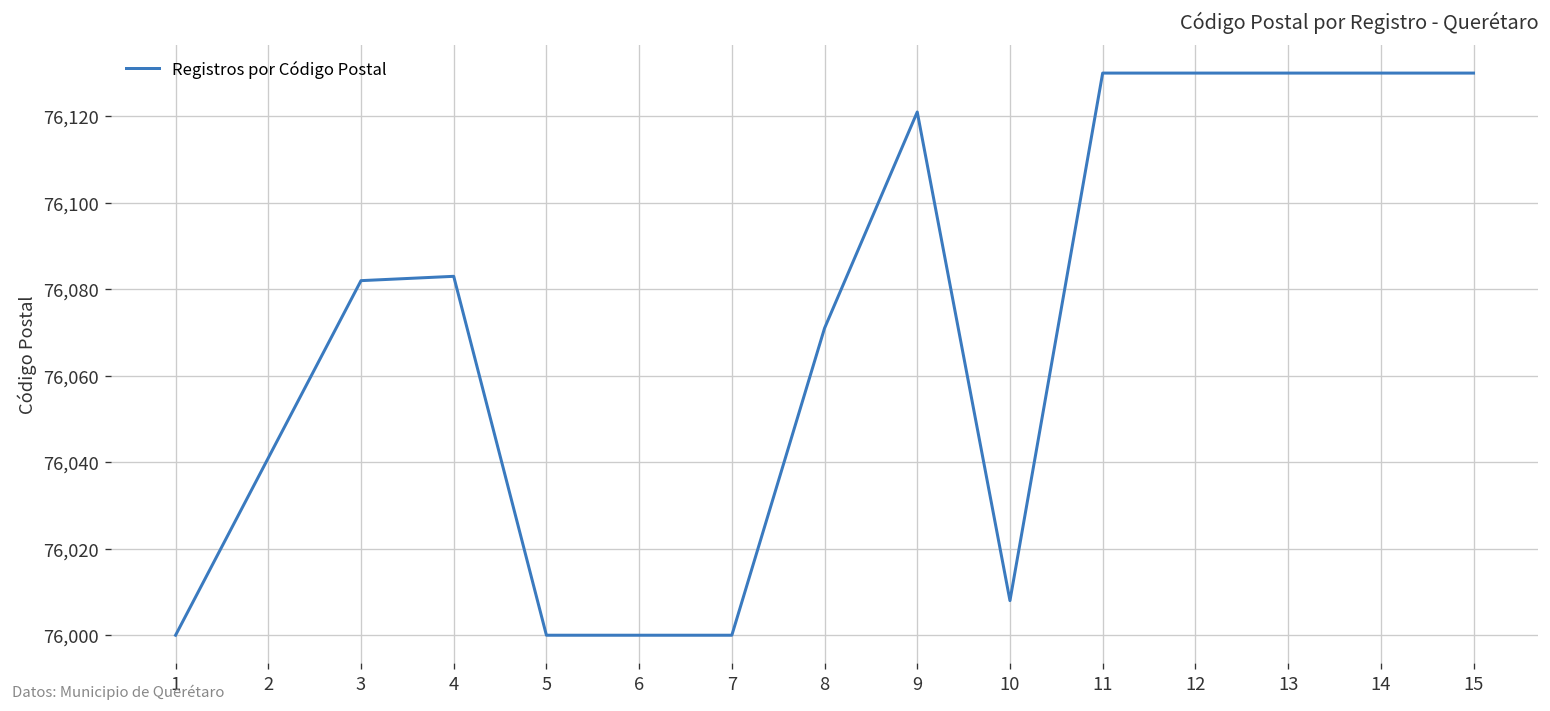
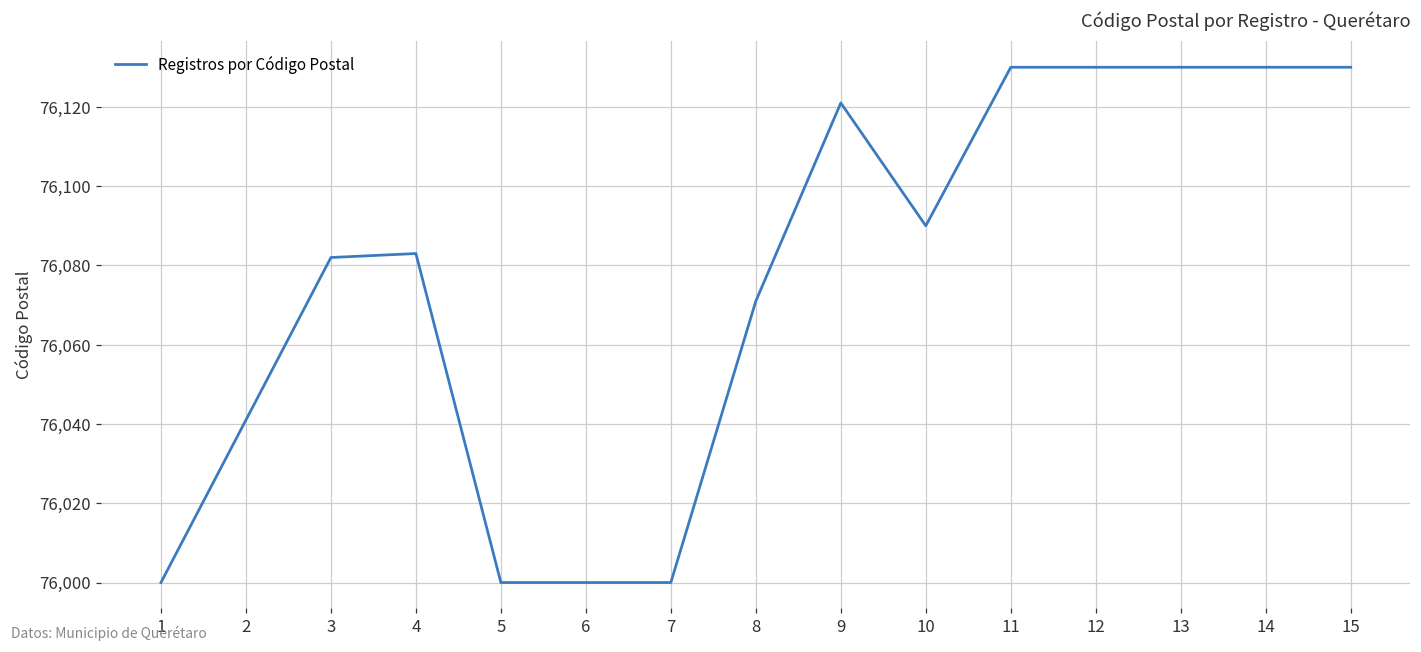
10: 76,008 -> 76,090
